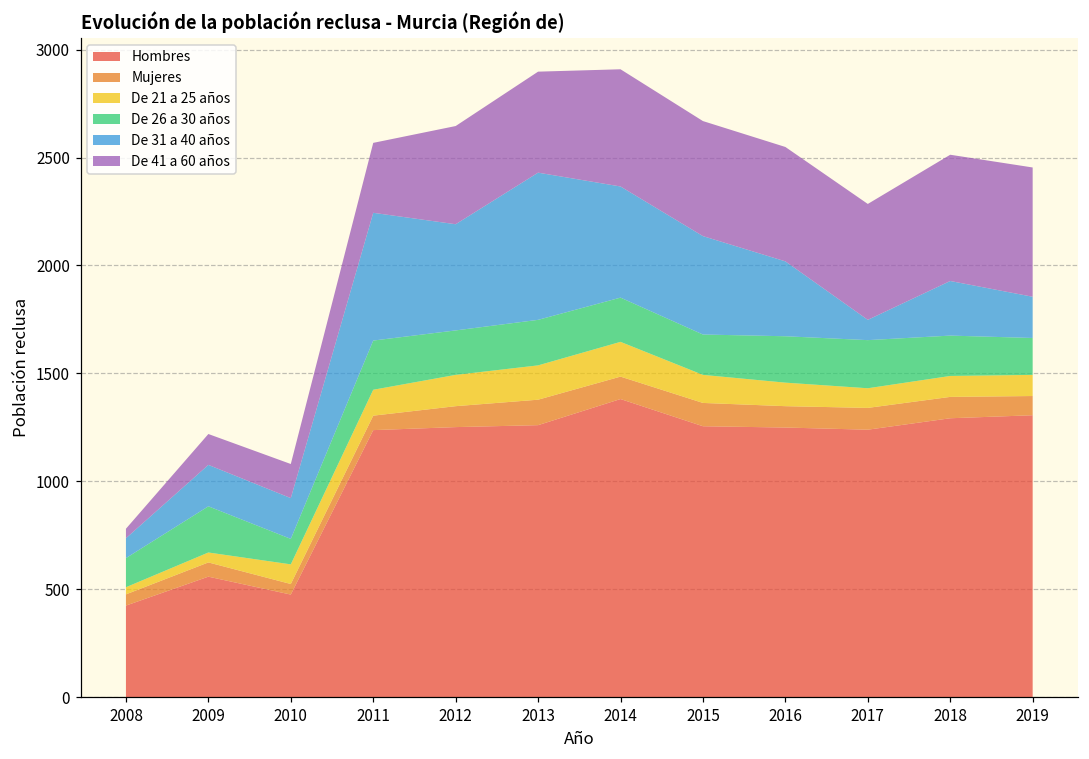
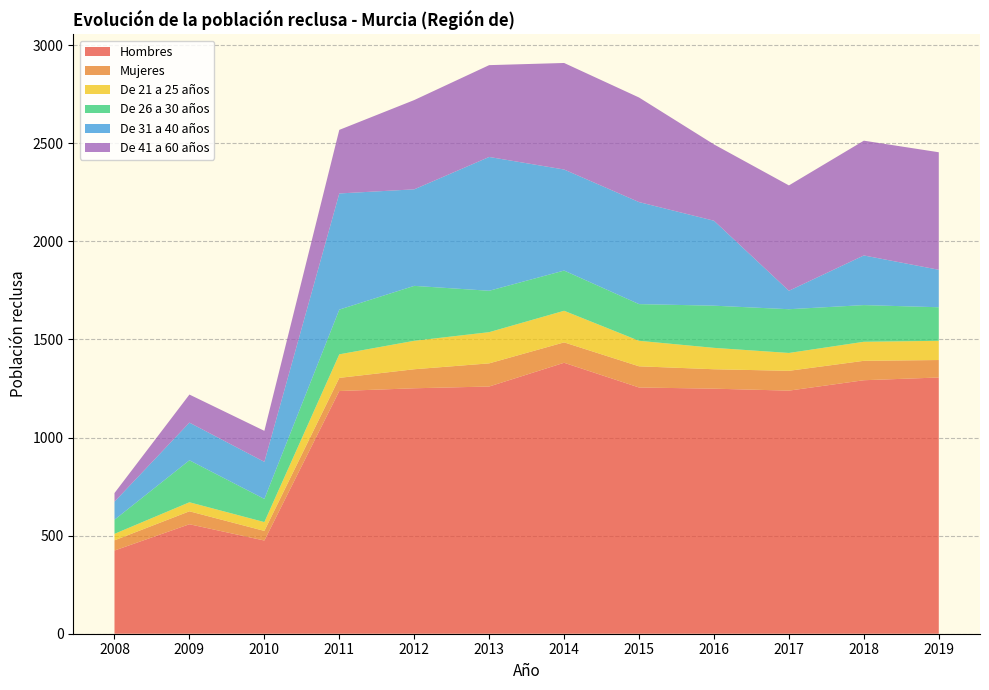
De 26 a 30 años, 2008: 140 -> 70
De 21 a 25 años, 2010: 90 -> 50
De 26 a 30 años, 2012: 210 -> 280
De 31 a 40 años, 2015: 460 -> 520
De 31 a 40 años, 2016: 350 -> 430
De 41 a 60 años, 2016: 530 -> 390
